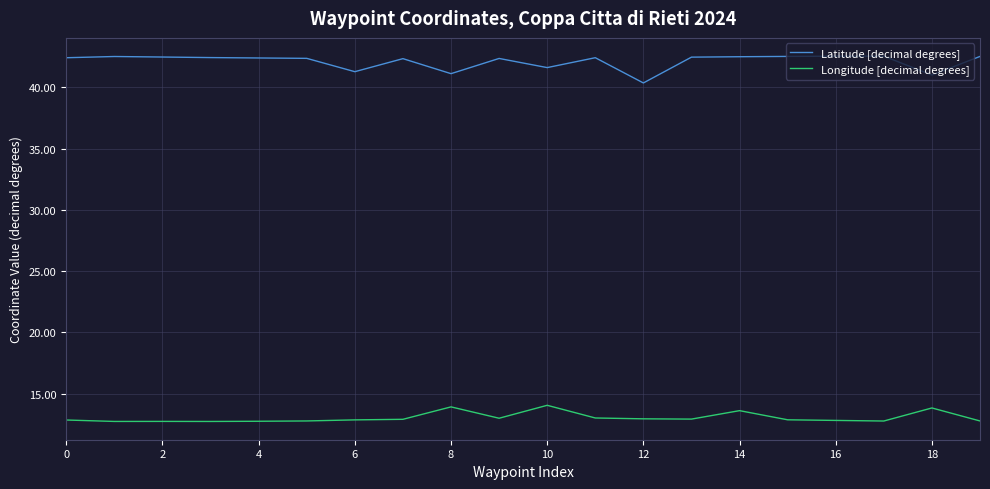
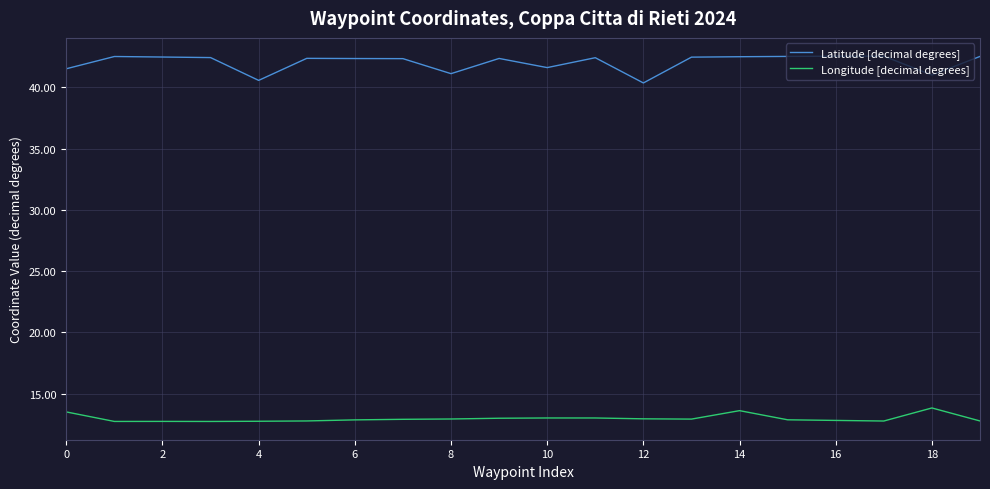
Latitude [decimal degrees], 0: 42.4 -> 41.5
Longitude [decimal degrees], 0: 12.8 -> 13.5
Latitude [decimal degrees], 4: 42.4 -> 40.6
Latitude [decimal degrees], 6: 41.3 -> 42.4
Longitude [decimal degrees], 8: 13.9 -> 12.9
Longitude [decimal degrees], 10: 14.0 -> 13.0
